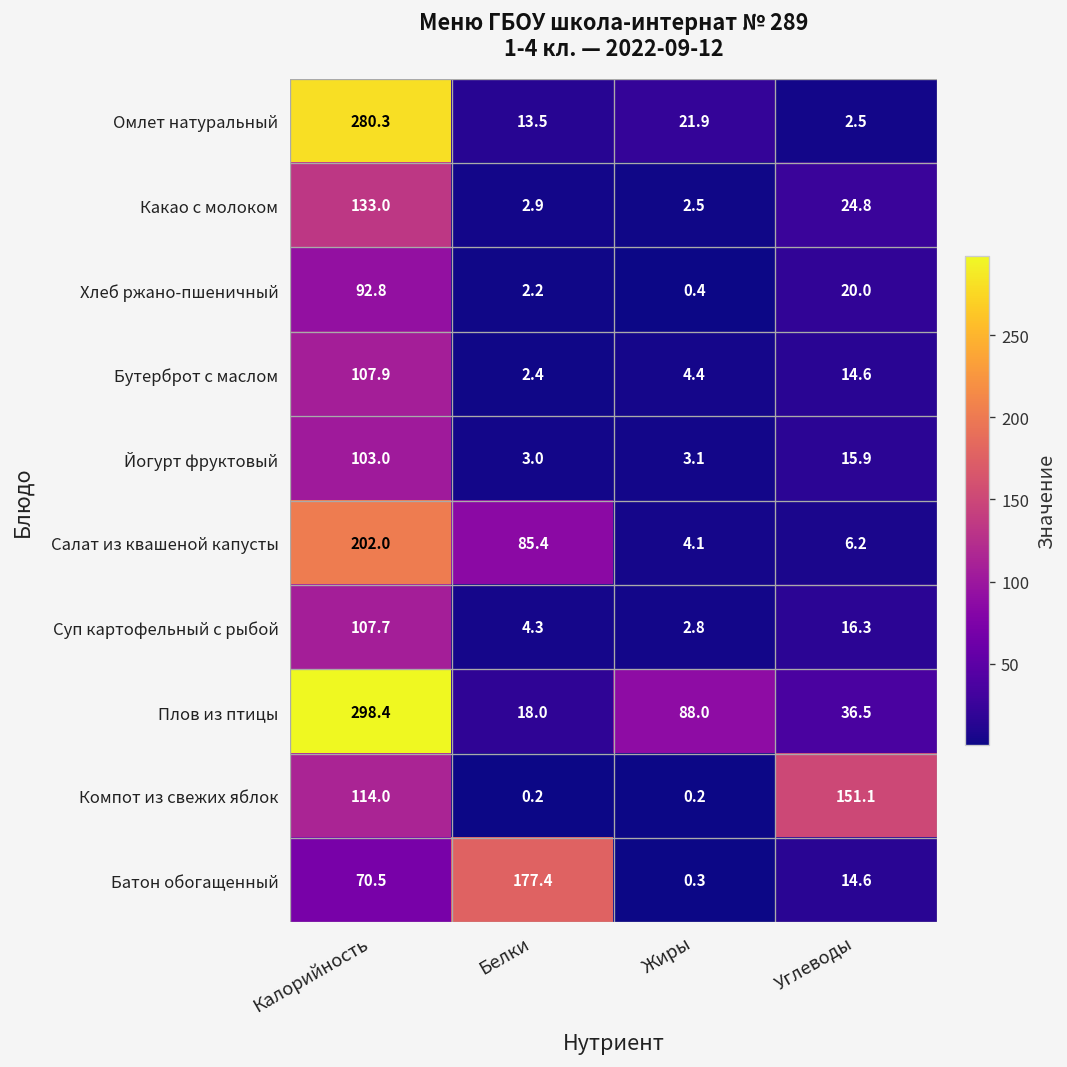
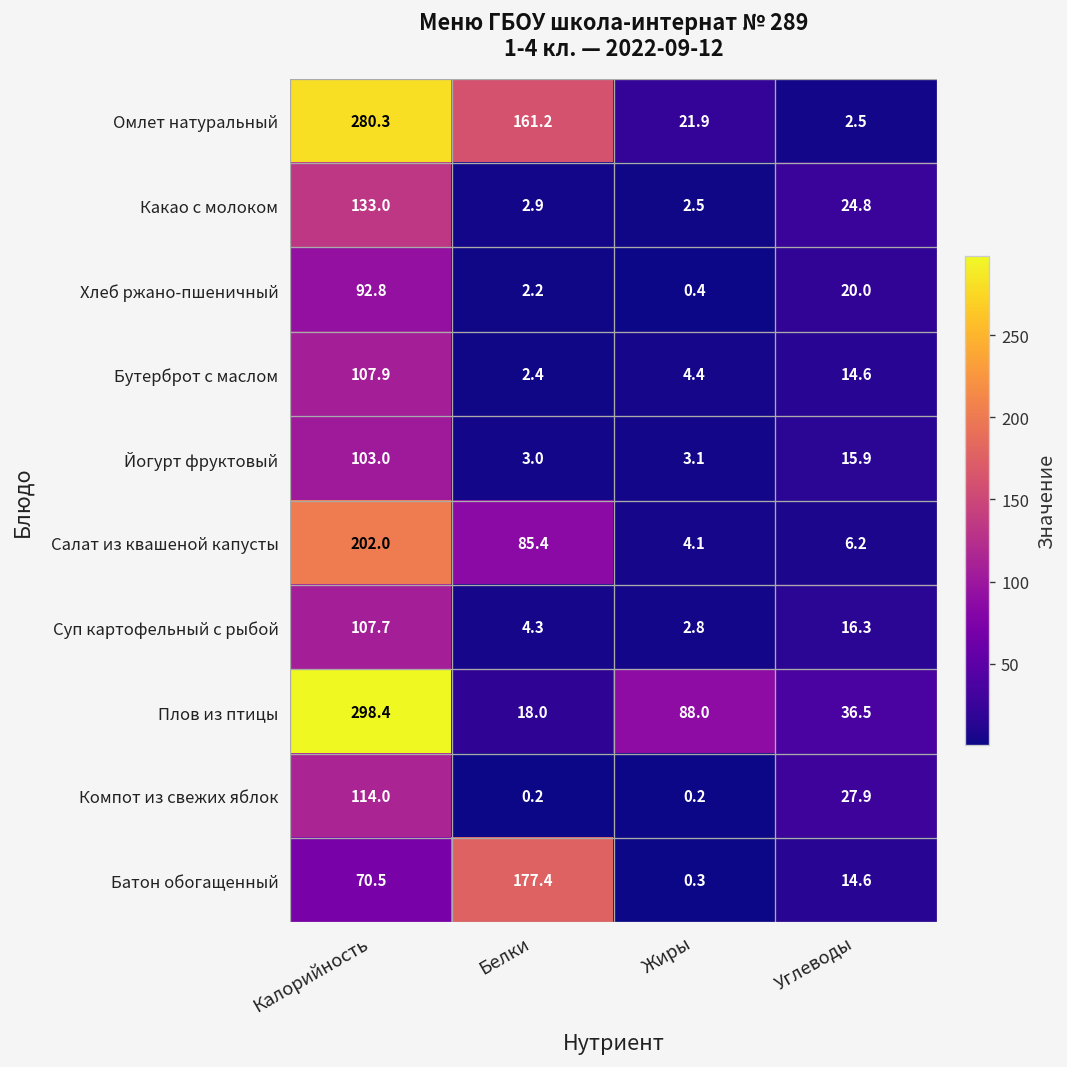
Омлет натуральный, Белки: 13.5 -> 161.2
Компот из свежих яблок, Углеводы: 151.1 -> 27.9
